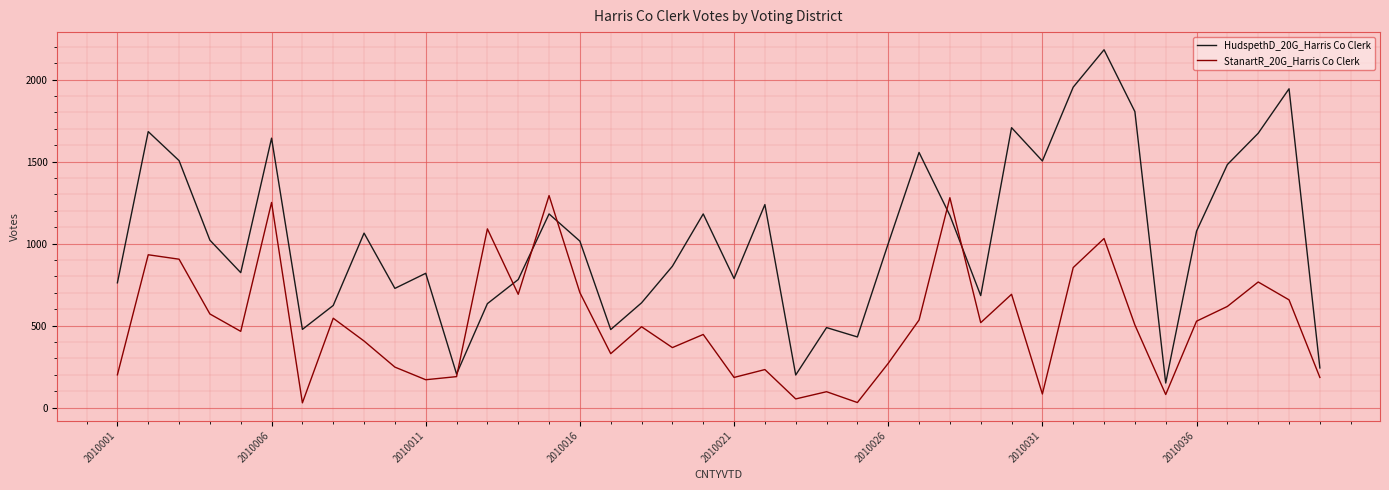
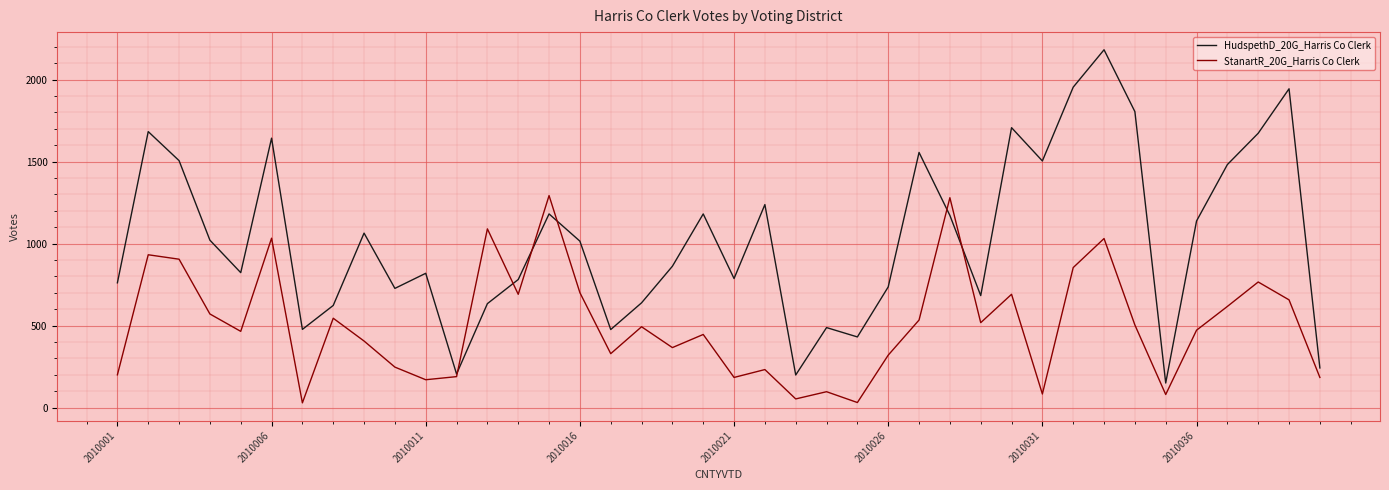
StanartR_20G_Harris Co Clerk, 2010006: 1250 -> 1030
HudspethD_20G_Harris Co Clerk, 2010026: 1000 -> 740
StanartR_20G_Harris Co Clerk, 2010026: 270 -> 320
HudspethD_20G_Harris Co Clerk, 2010036: 1080 -> 1140
StanartR_20G_Harris Co Clerk, 2010036: 530 -> 470
